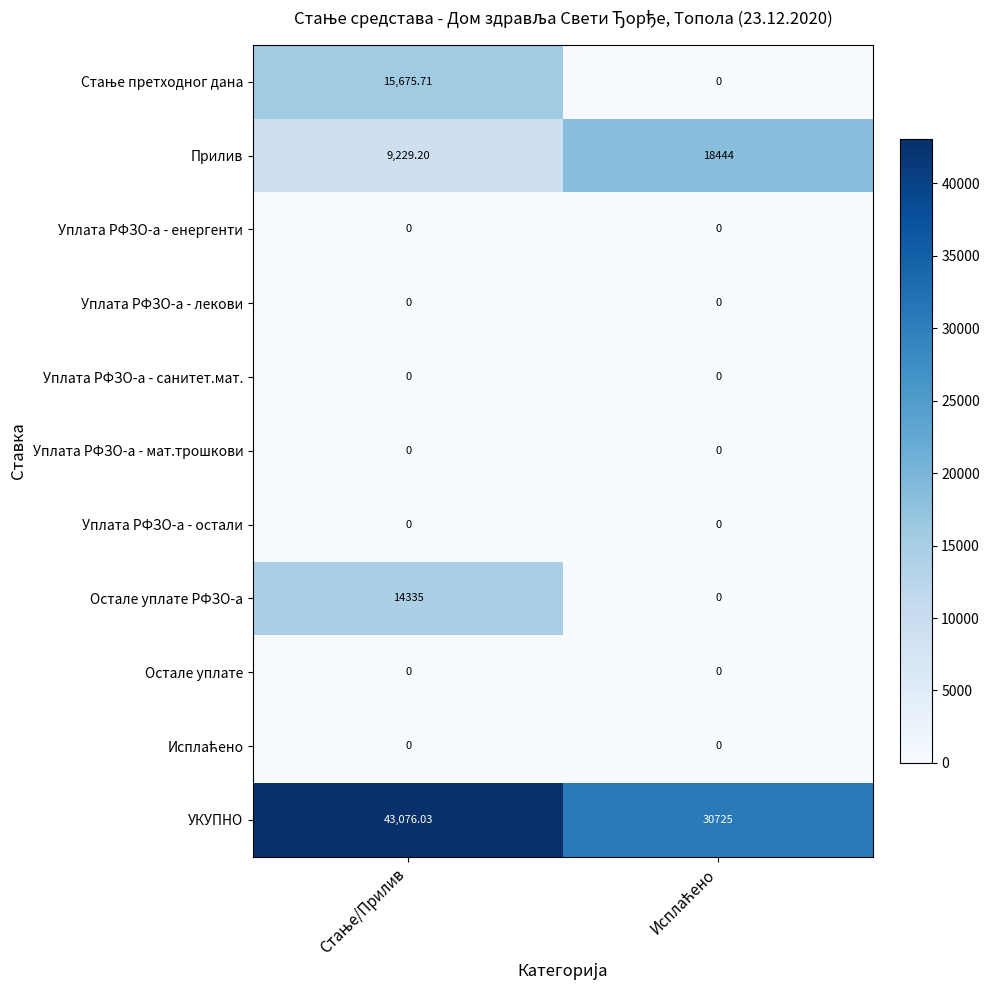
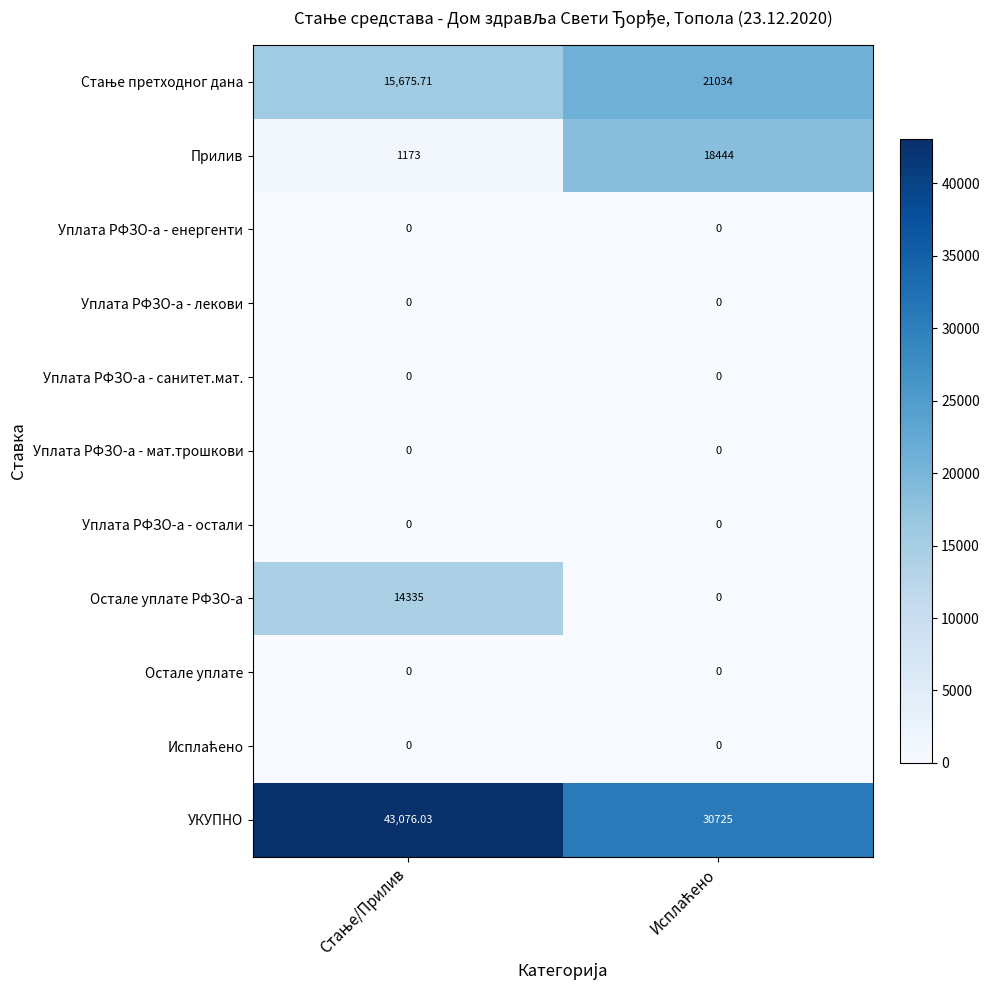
Стање претходног дана, Исплаћено: 0 -> 21034
Прилив, Стање/Прилив: 9,229.20 -> 1173
